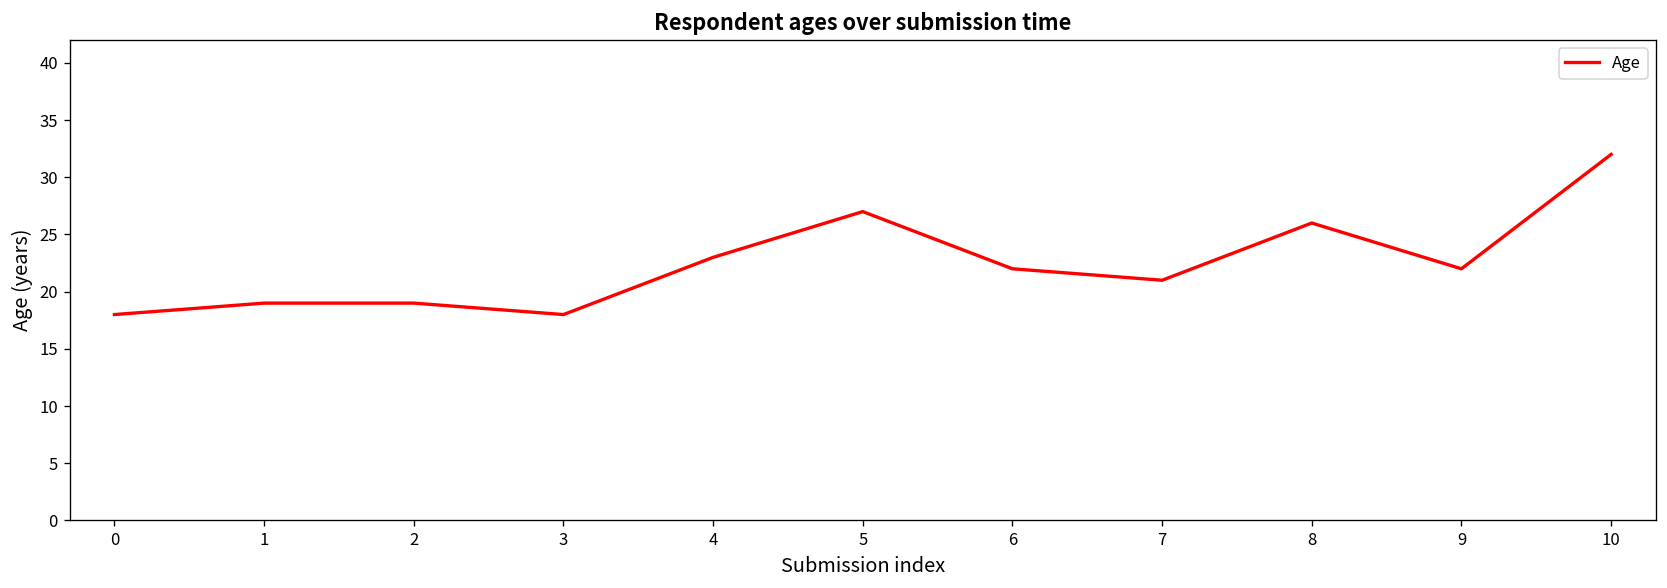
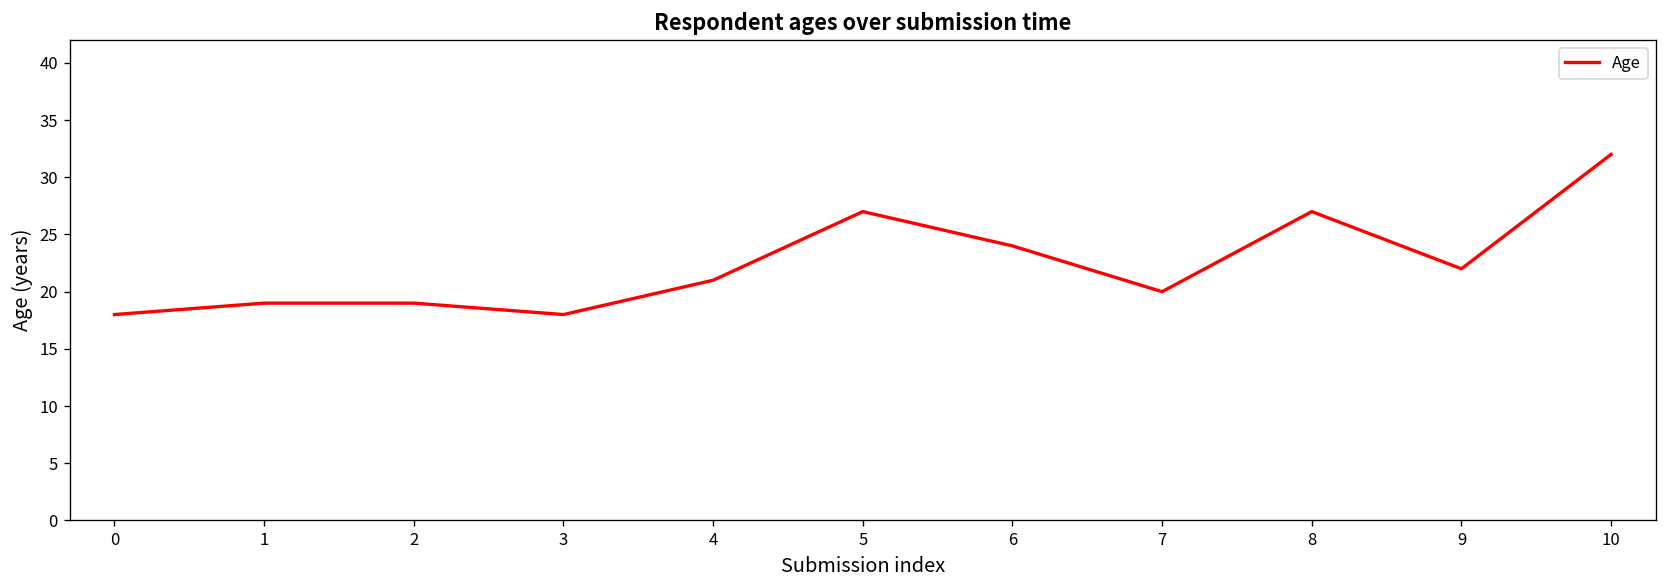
4: 23 -> 21
6: 22 -> 24
7: 21 -> 20
8: 26 -> 27
